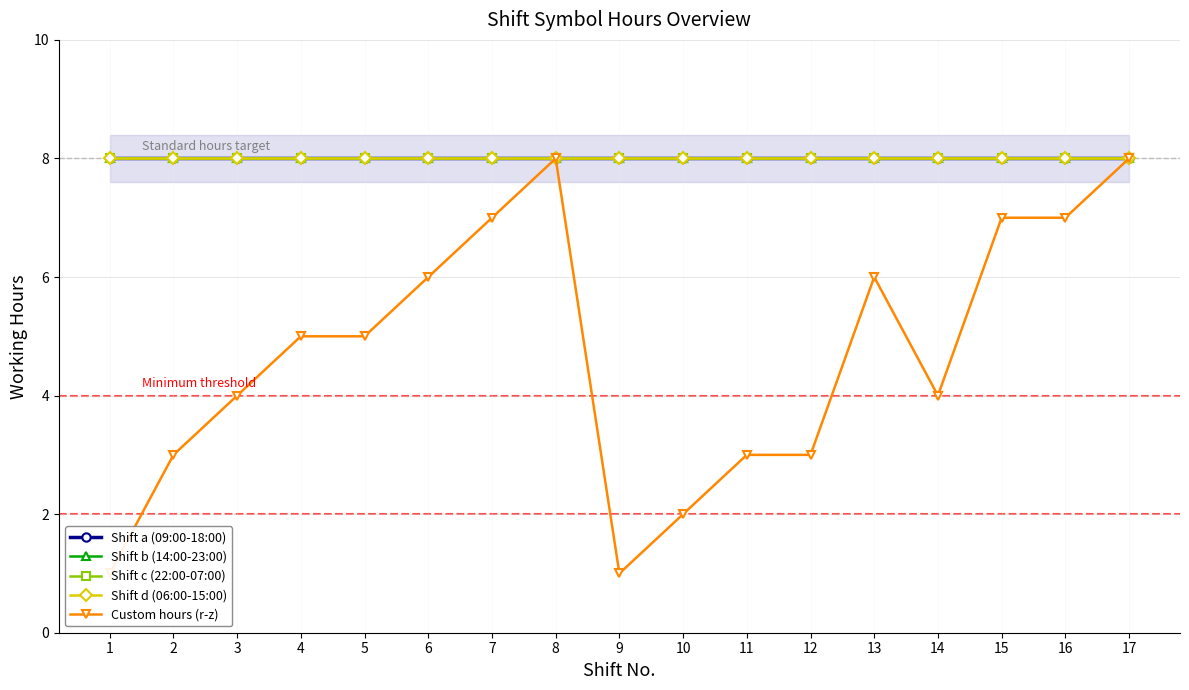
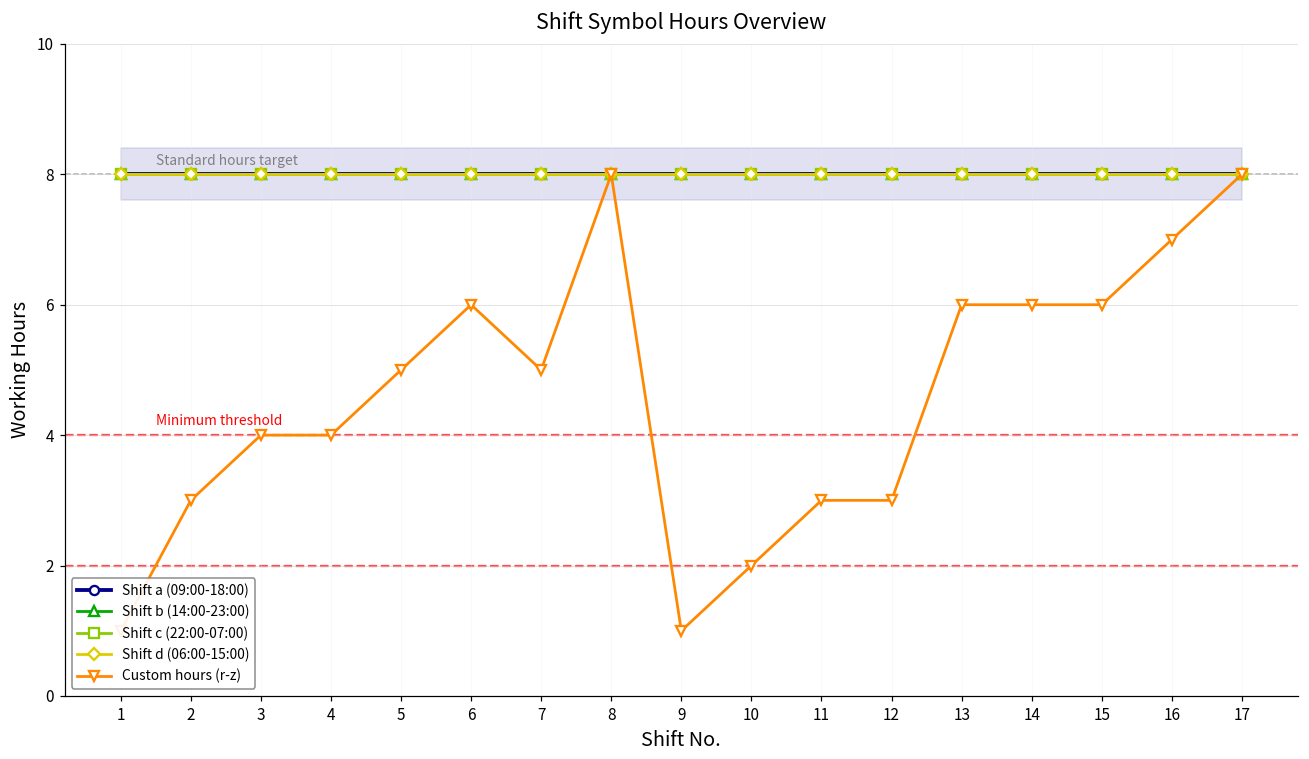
Custom hours (r-z), 4: 5 -> 4
Custom hours (r-z), 7: 7 -> 5
Custom hours (r-z), 14: 4 -> 6
Custom hours (r-z), 15: 7 -> 6
